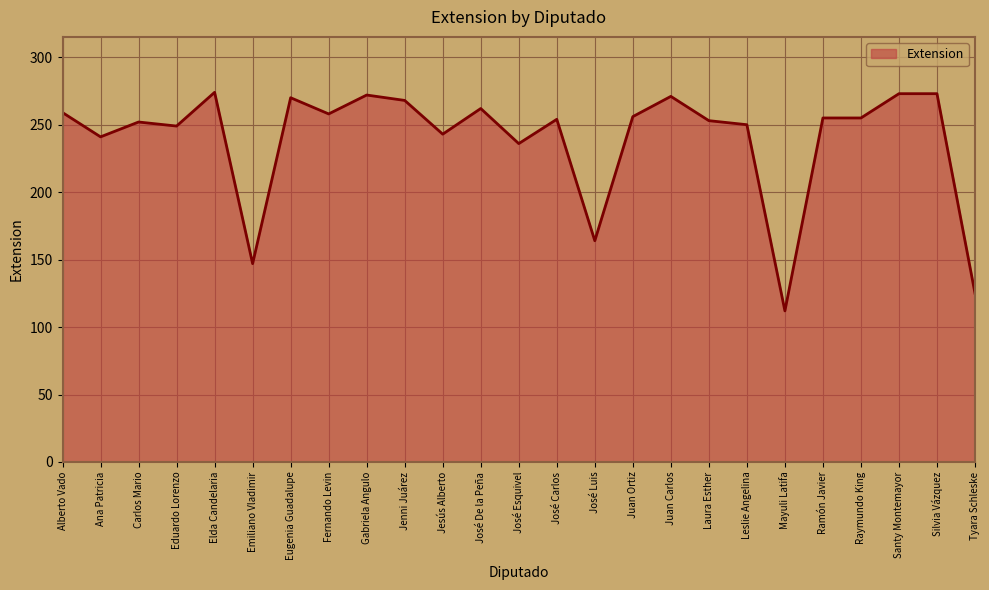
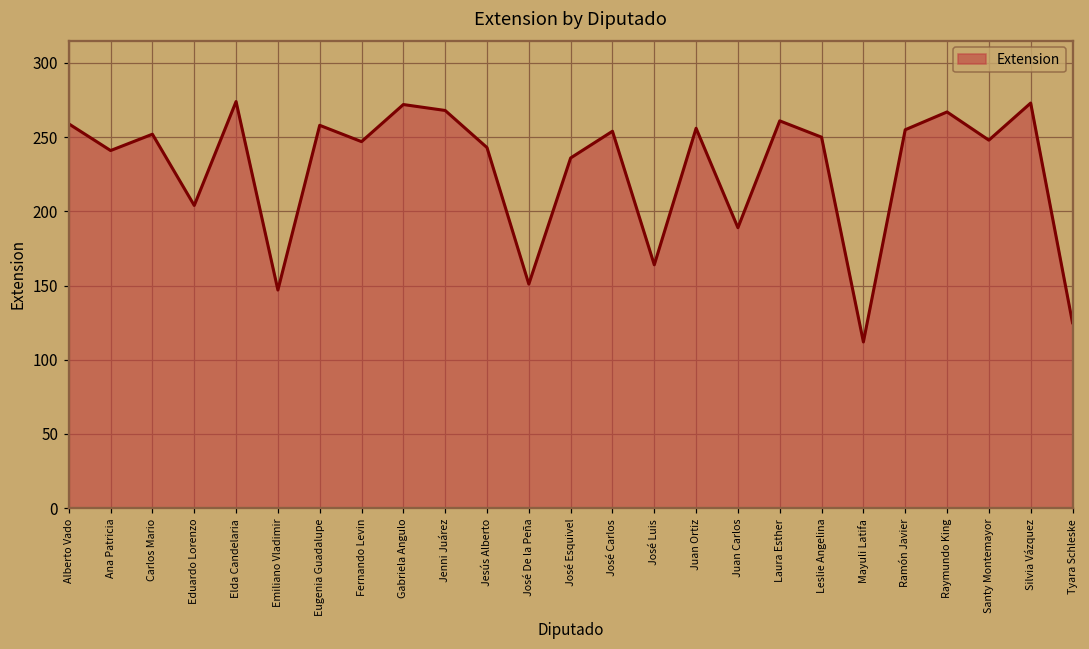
Eduardo Lorenzo: 249 -> 204
Eugenia Guadalupe: 270 -> 258
Fernando Levin: 258 -> 247
José De la Peña: 262 -> 151
Juan Carlos: 271 -> 189
Laura Esther: 253 -> 261
Raymundo King: 255 -> 267
Santy Montemayor: 273 -> 248
